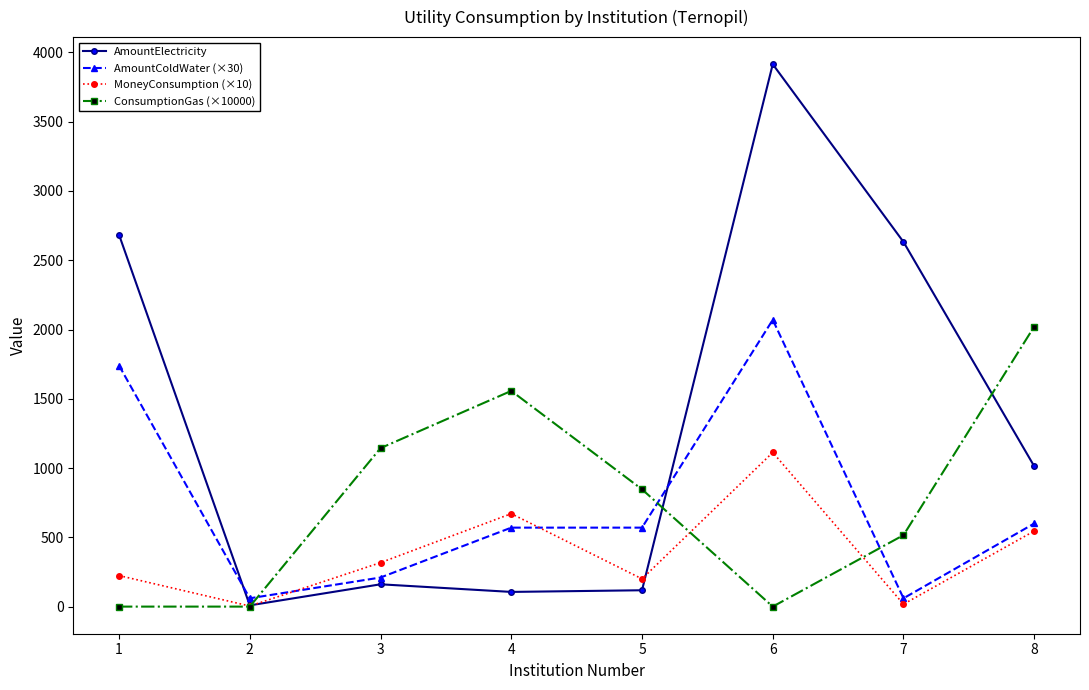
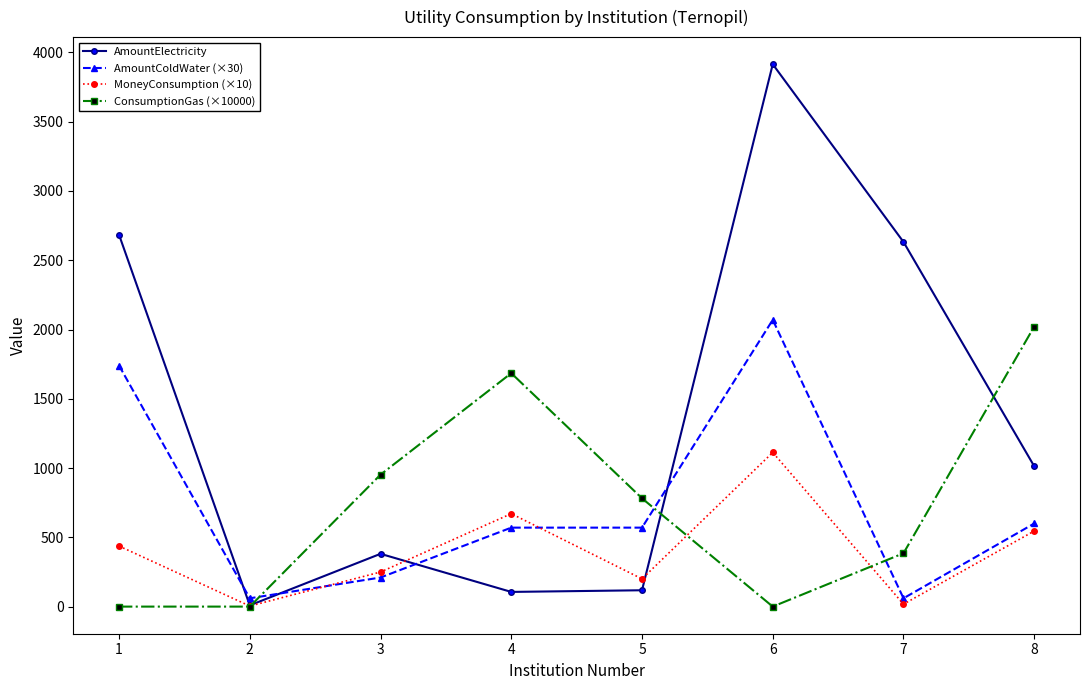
MoneyConsumption (×10), 1: 220 -> 440
AmountElectricity, 3: 160 -> 380
MoneyConsumption (×10), 3: 320 -> 250
ConsumptionGas (×10000), 3: 1140 -> 950
ConsumptionGas (×10000), 4: 1560 -> 1690
ConsumptionGas (×10000), 5: 850 -> 780
ConsumptionGas (×10000), 7: 520 -> 390
